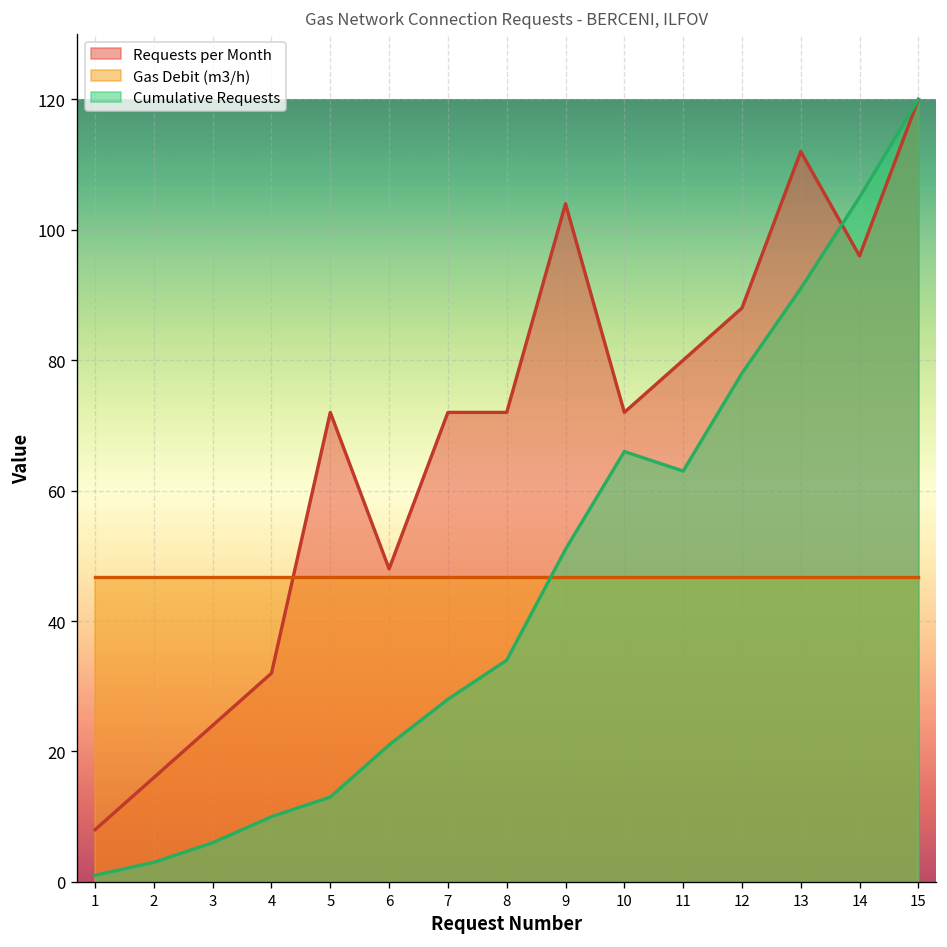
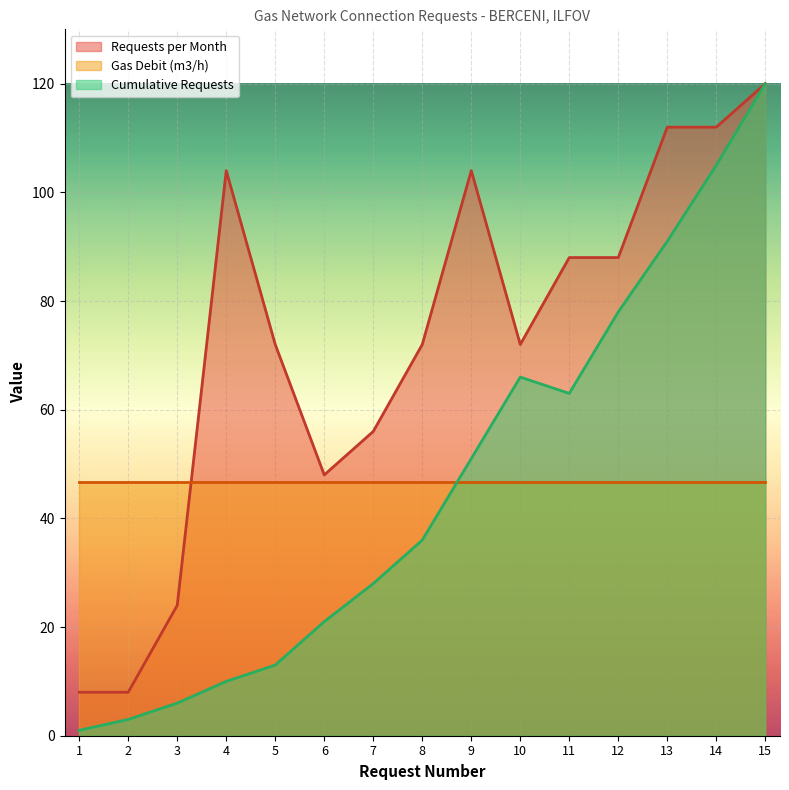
Requests per Month, 2: 16 -> 8
Requests per Month, 4: 32 -> 104
Requests per Month, 7: 72 -> 56
Cumulative Requests, 8: 34 -> 36
Requests per Month, 11: 80 -> 88
Requests per Month, 14: 96 -> 112
